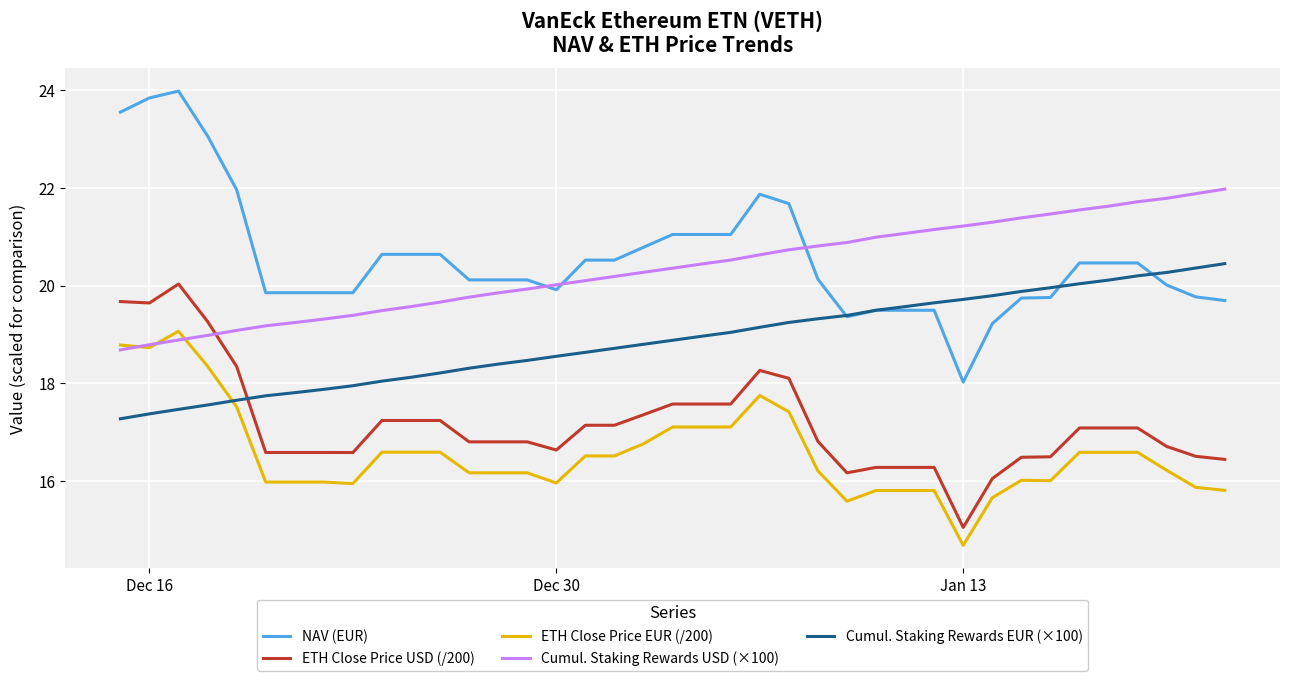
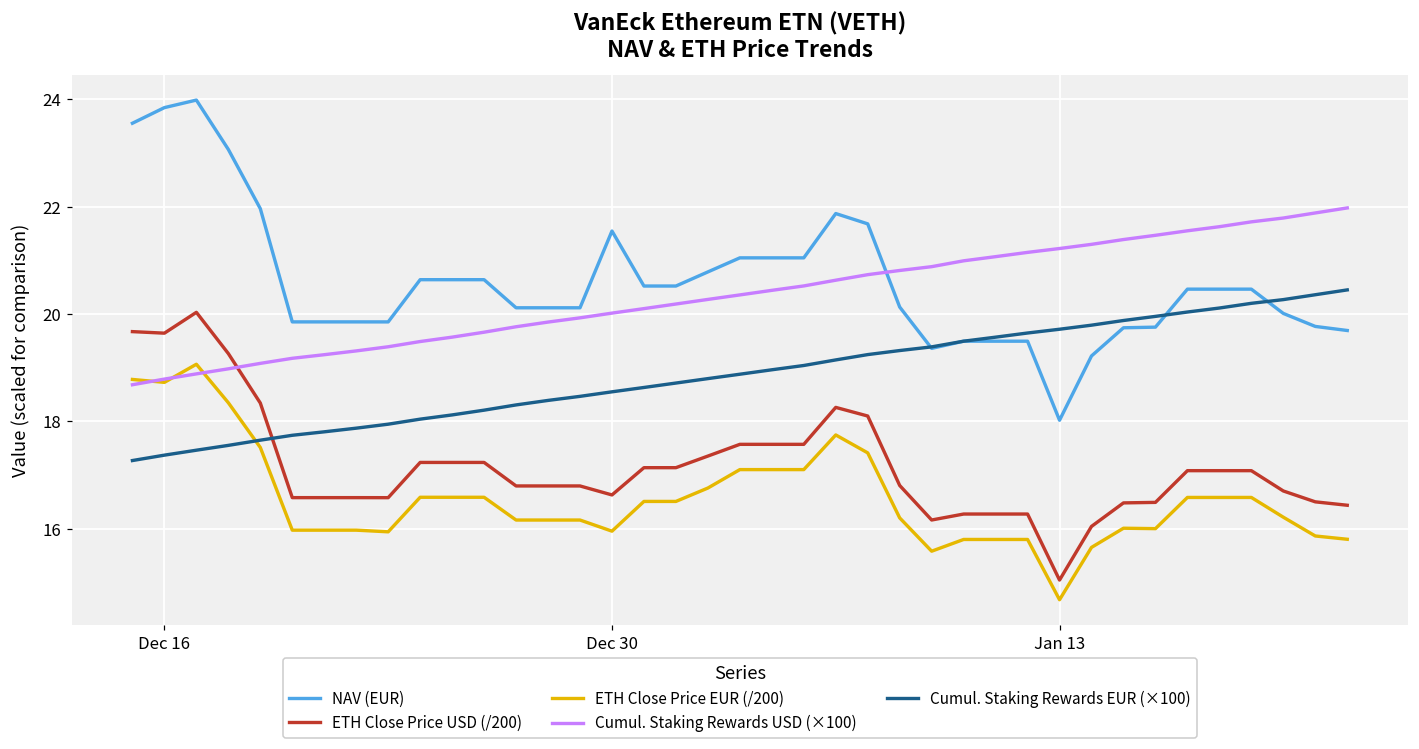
NAV (EUR), Dec 30: 19.9 -> 21.5
